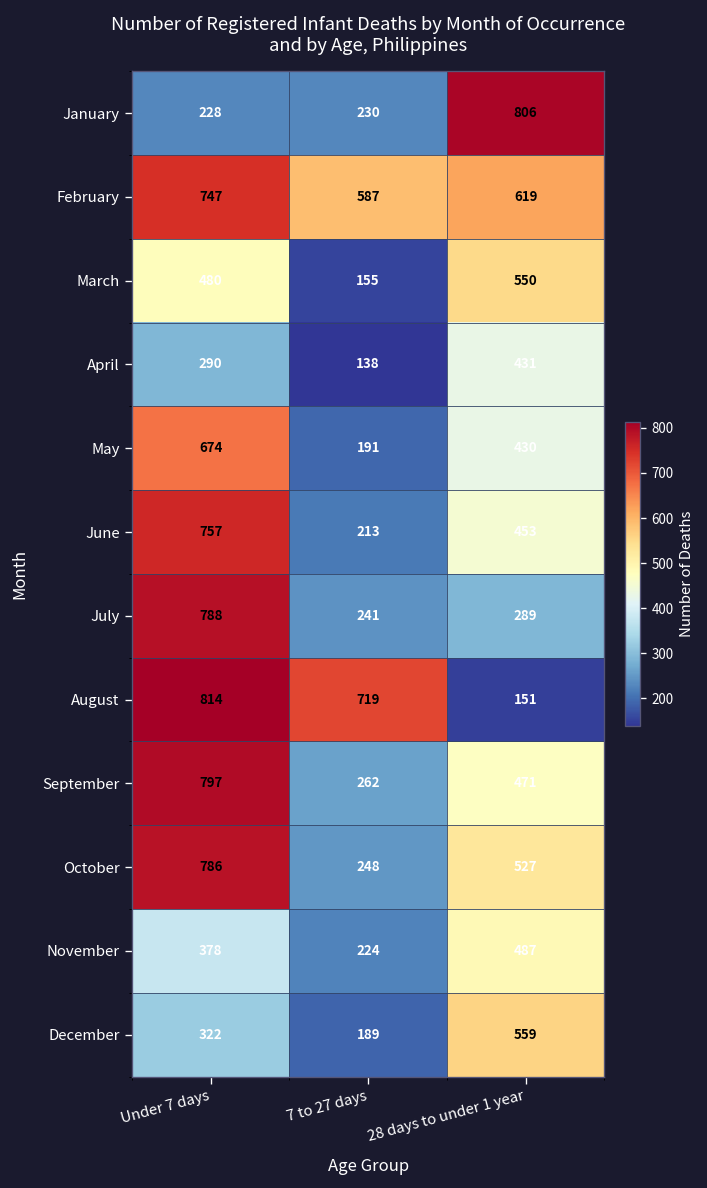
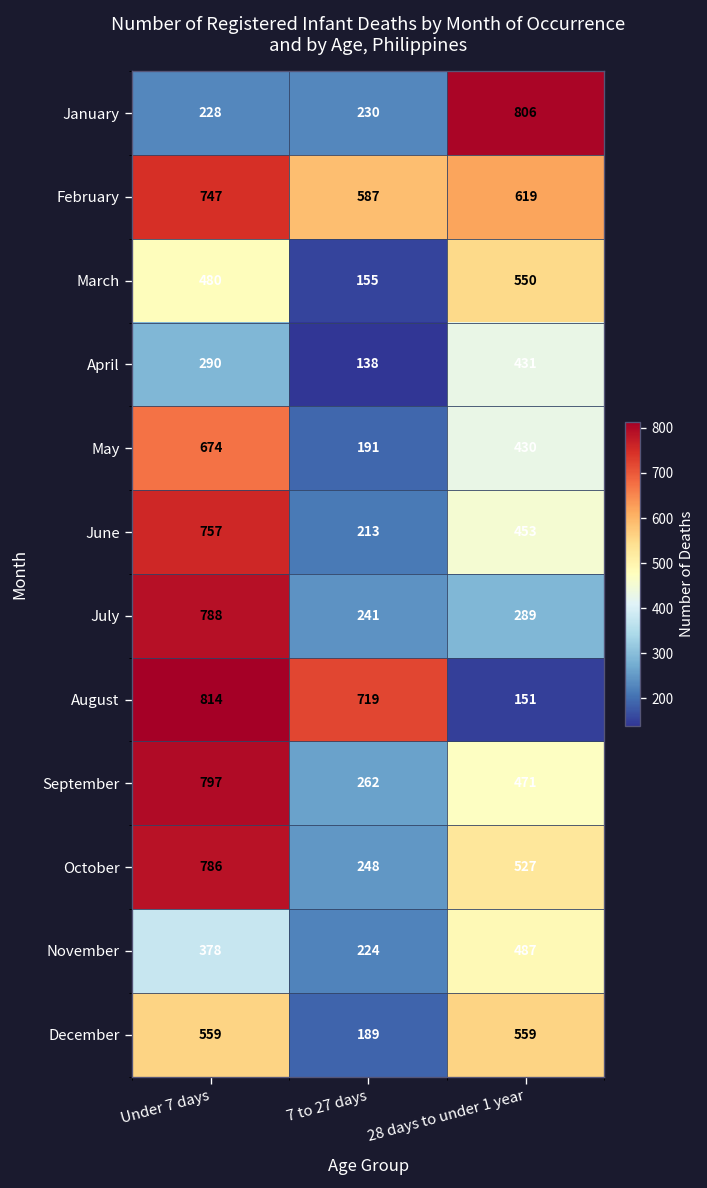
December, Under 7 days: 322 -> 559
